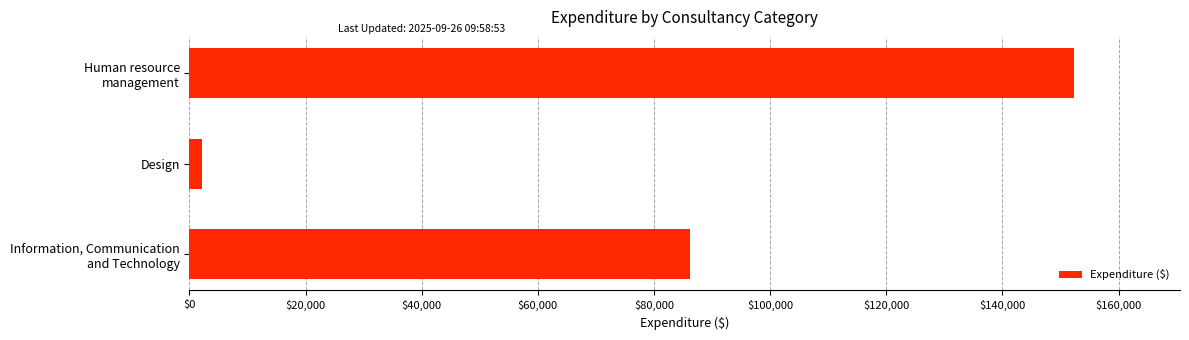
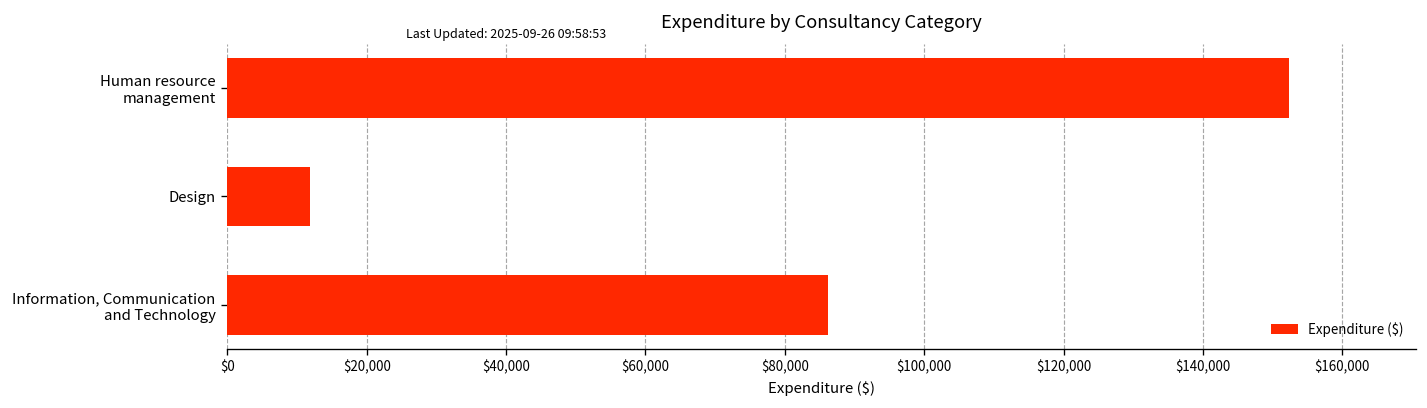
Design: $2,000 -> $12,000
